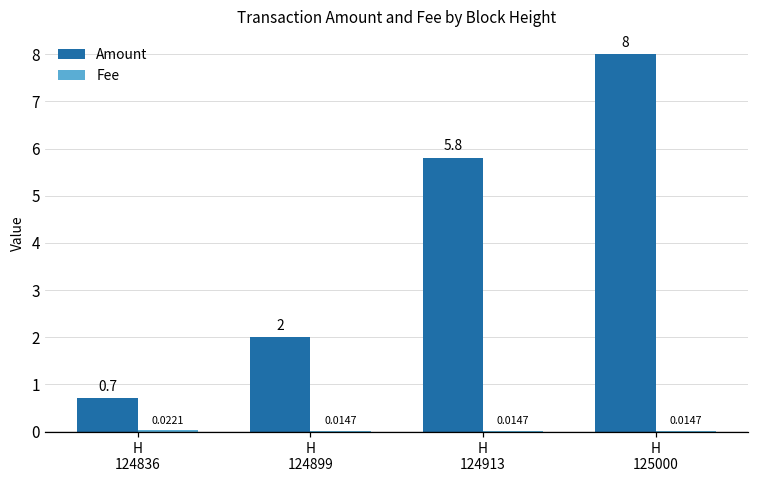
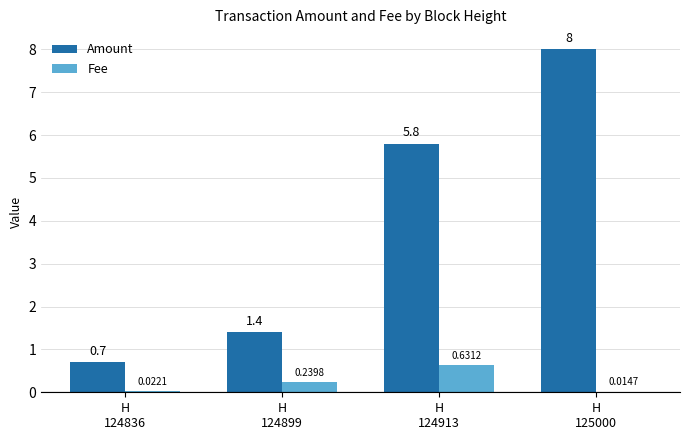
Amount, H 124899: 2 -> 1.4
Fee, H 124899: 0.0147 -> 0.2398
Fee, H 124913: 0.0147 -> 0.6312
